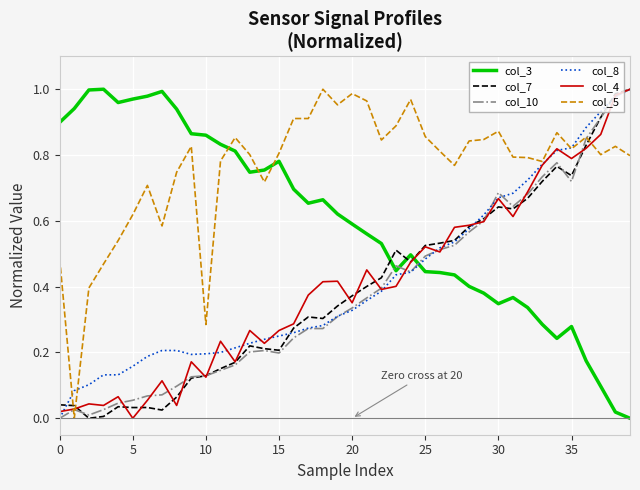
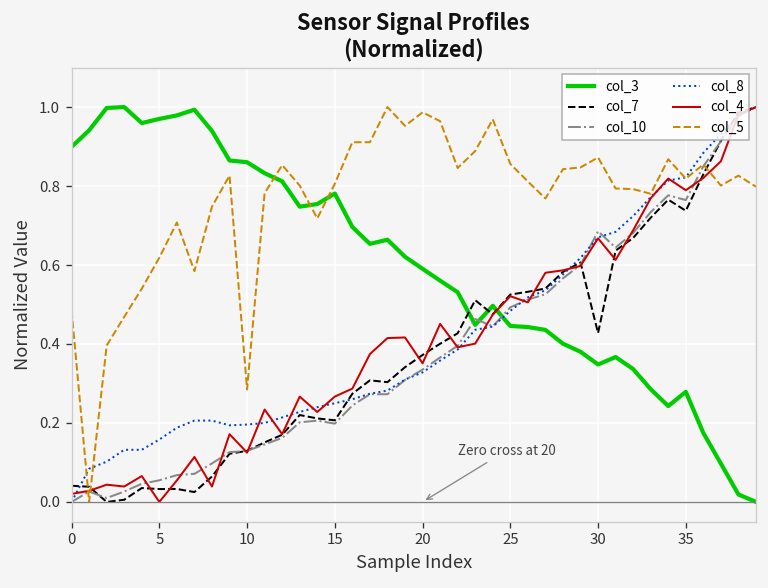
col_7, 30: 0.64 -> 0.43
col_10, 35: 0.72 -> 0.76
